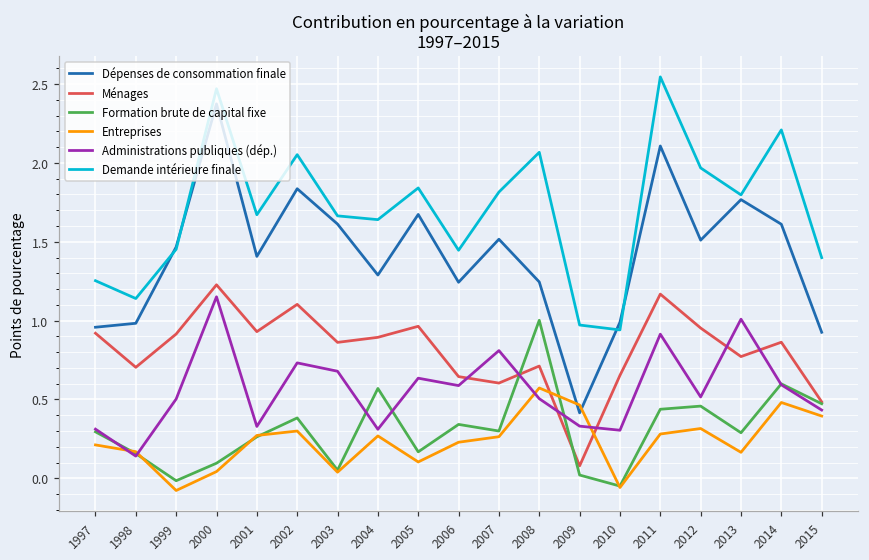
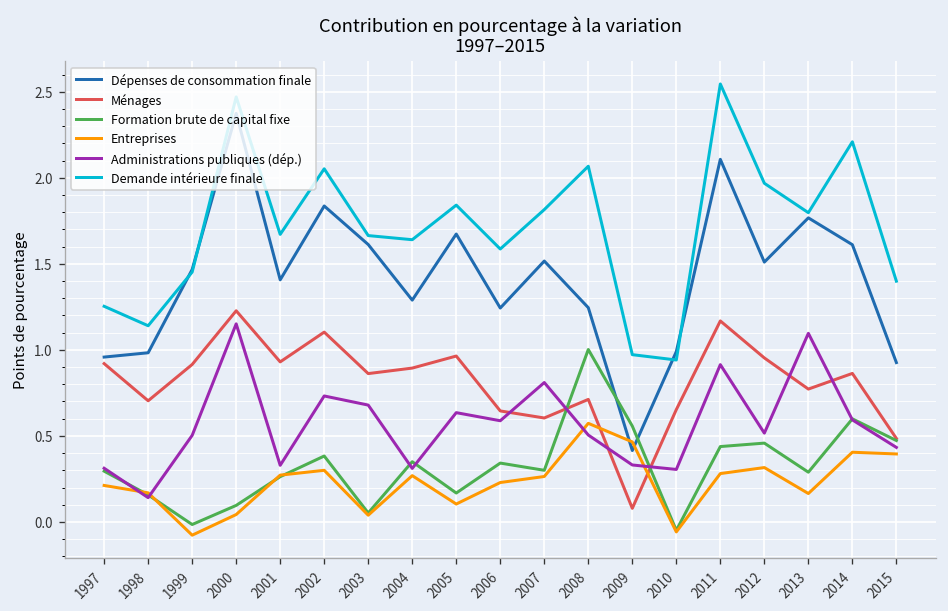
Formation brute de capital fixe, 2004: 0.57 -> 0.35
Demande intérieure finale, 2006: 1.45 -> 1.59
Formation brute de capital fixe, 2009: 0.02 -> 0.56
Administrations publiques (dép.), 2013: 1.01 -> 1.10
Entreprises, 2014: 0.48 -> 0.41
